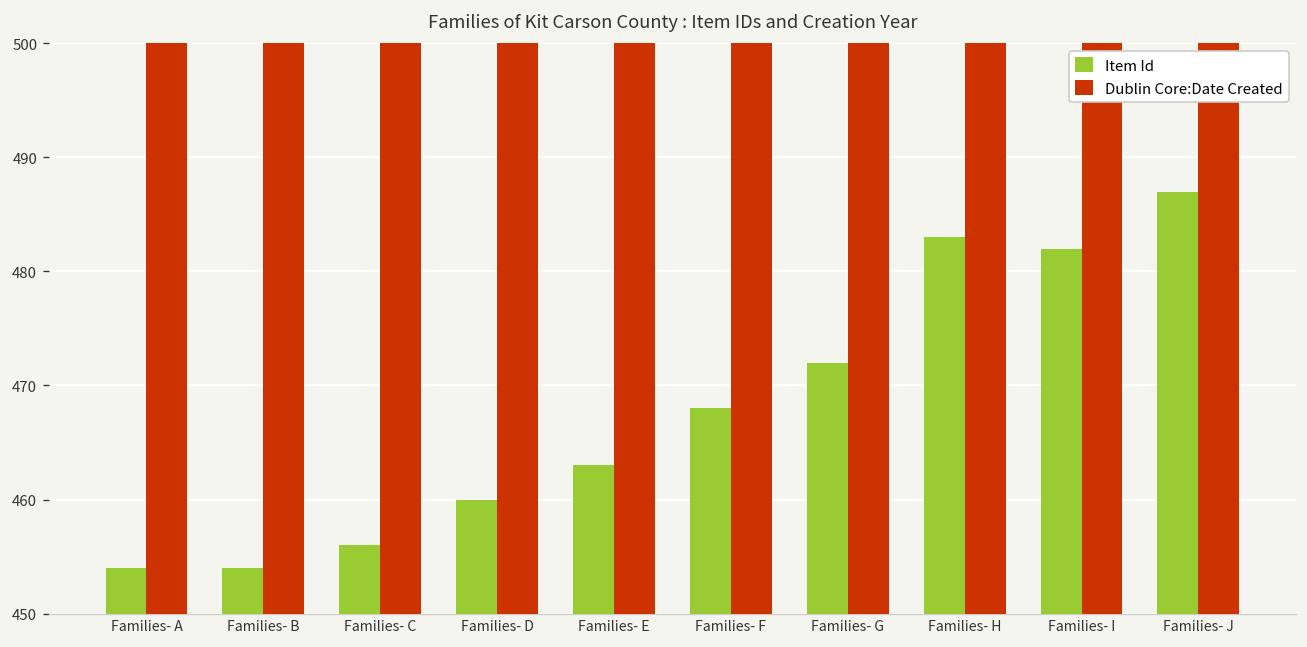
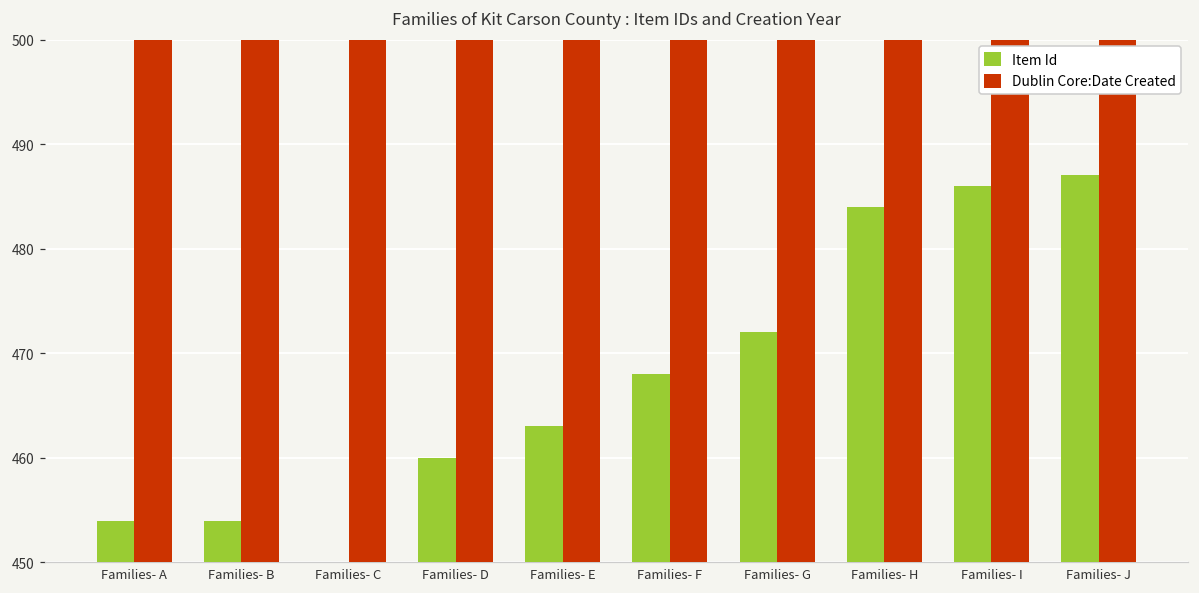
Item Id, Families- C: 456 -> 450
Item Id, Families- H: 483 -> 484
Item Id, Families- I: 482 -> 486
